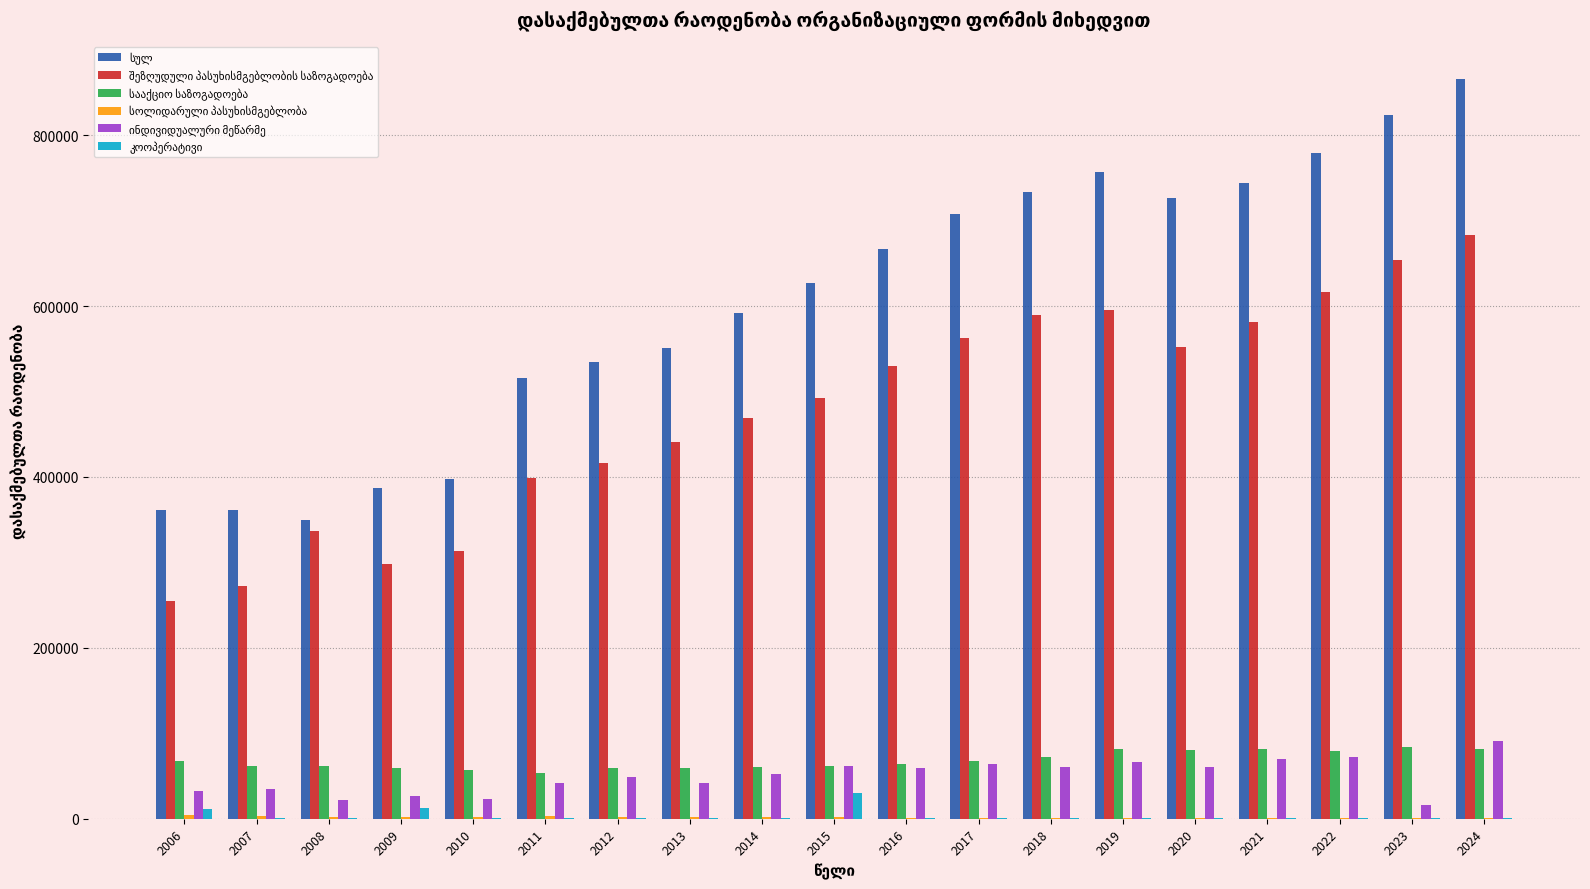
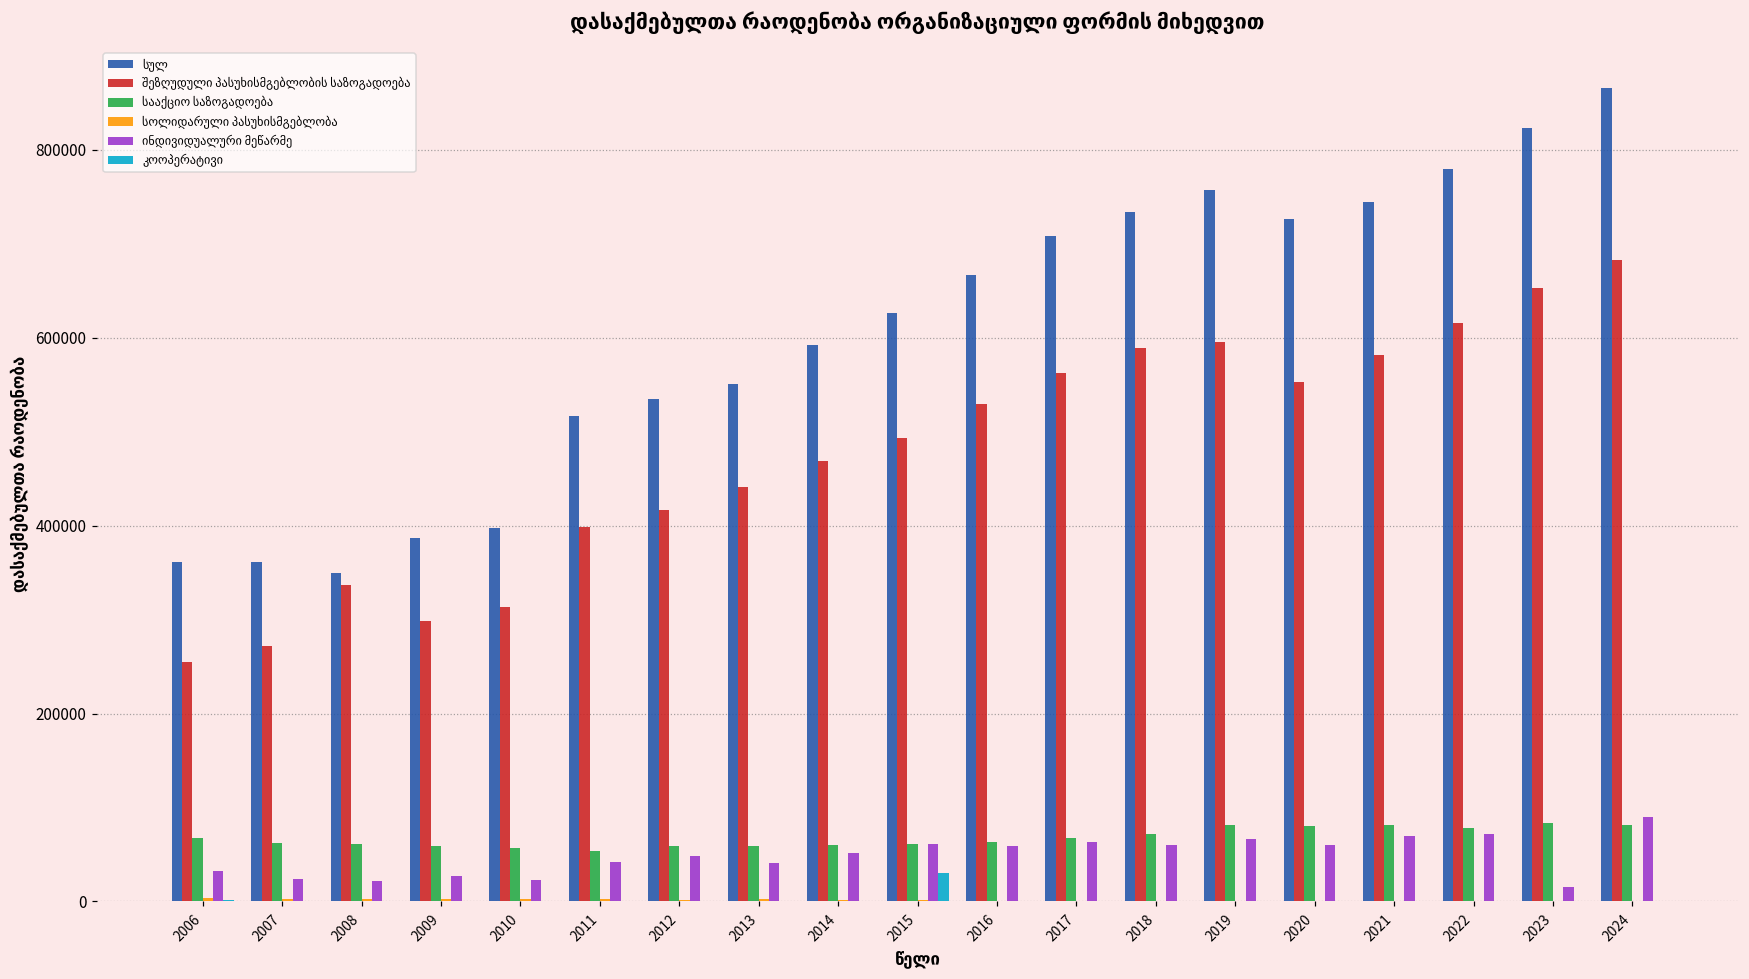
კოოპერატივი, 2006: 10000 -> 0
ინდივიდუალური მეწარმე, 2007: 30000 -> 20000
კოოპერატივი, 2009: 10000 -> 0
